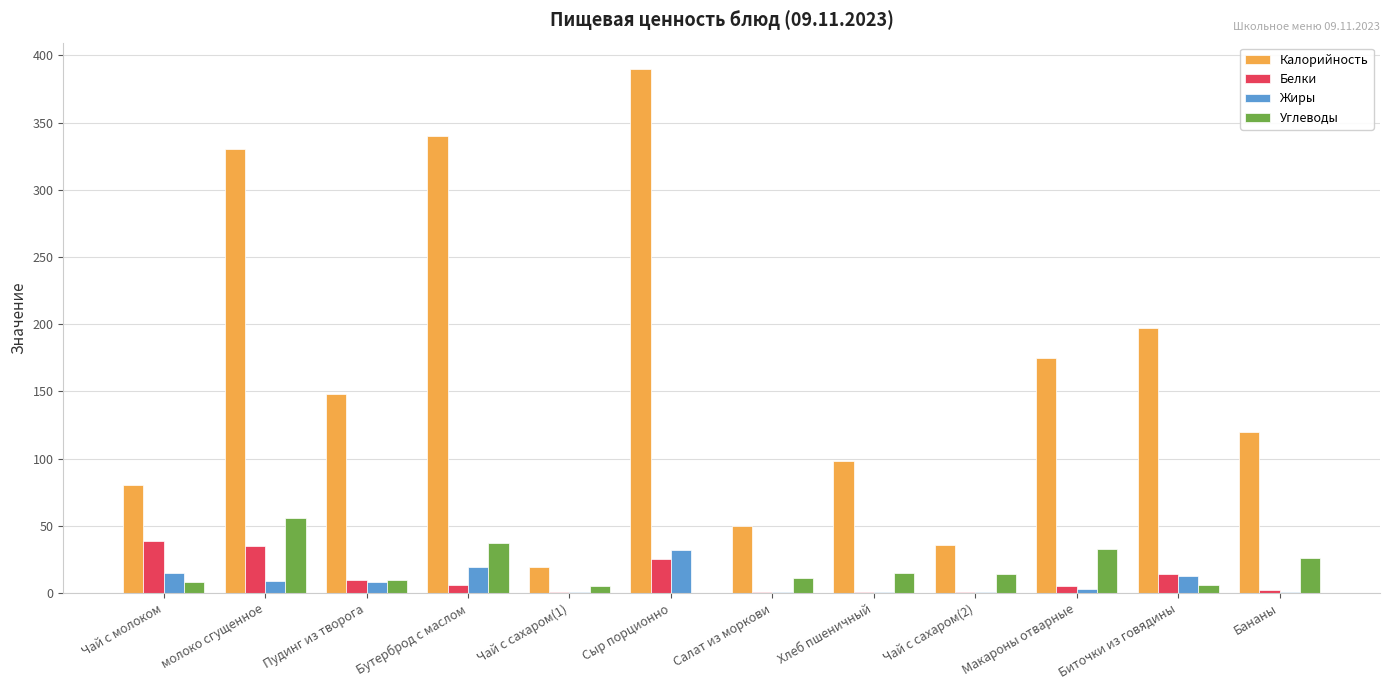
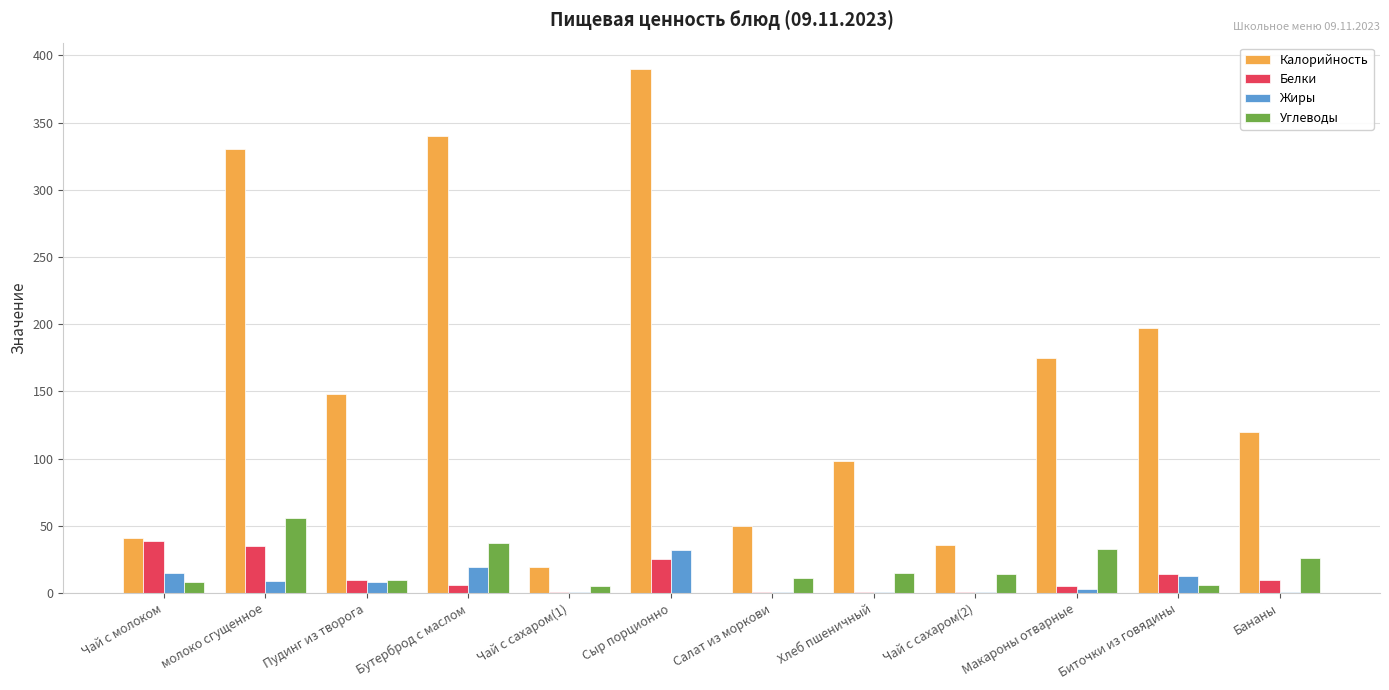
Калорийность, Чай с молоком: 80 -> 41
Белки, Бананы: 2 -> 10
